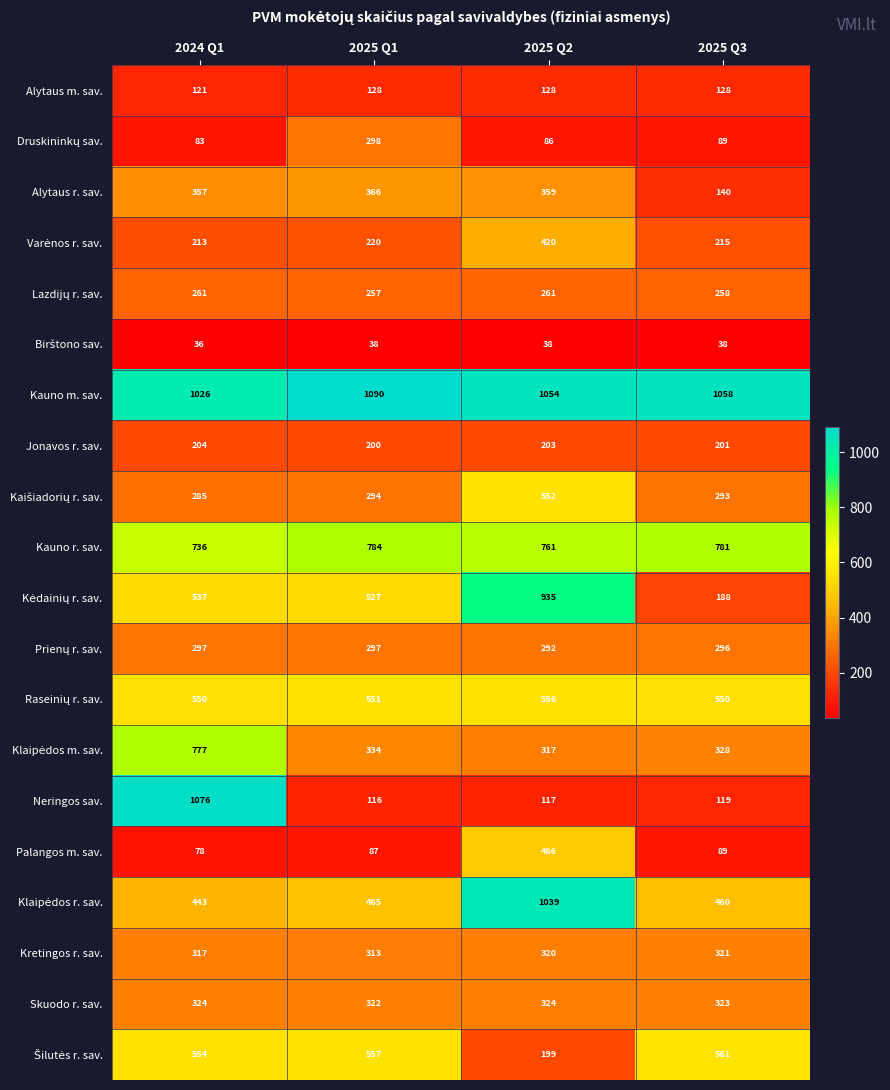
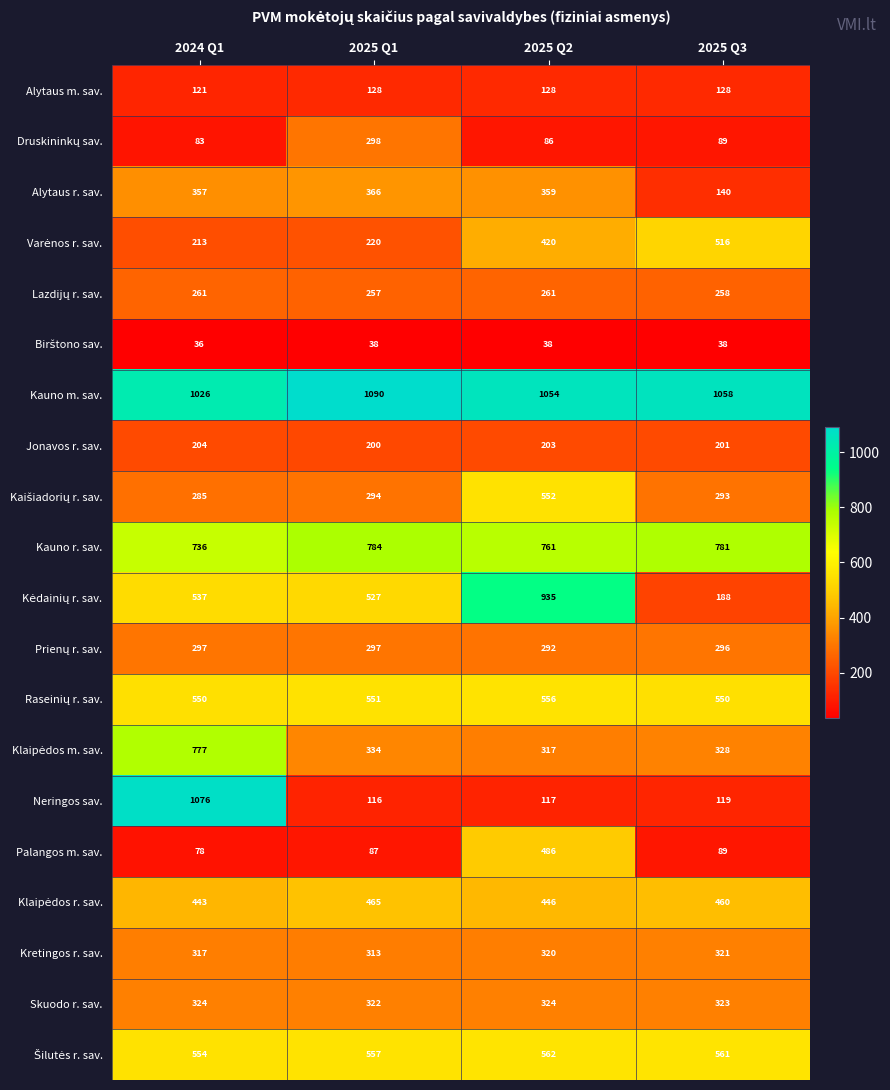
Varėnos r. sav., 2025 Q3: 215 -> 516
Klaipėdos r. sav., 2025 Q2: 1039 -> 446
Šilutės r. sav., 2025 Q2: 199 -> 562
